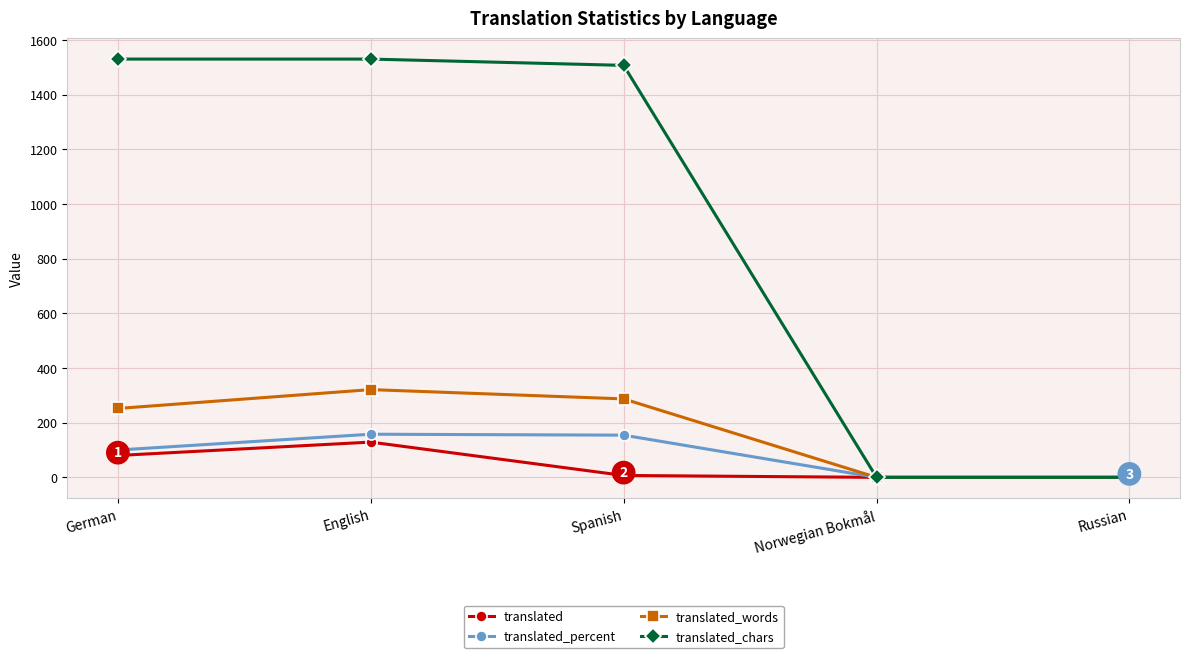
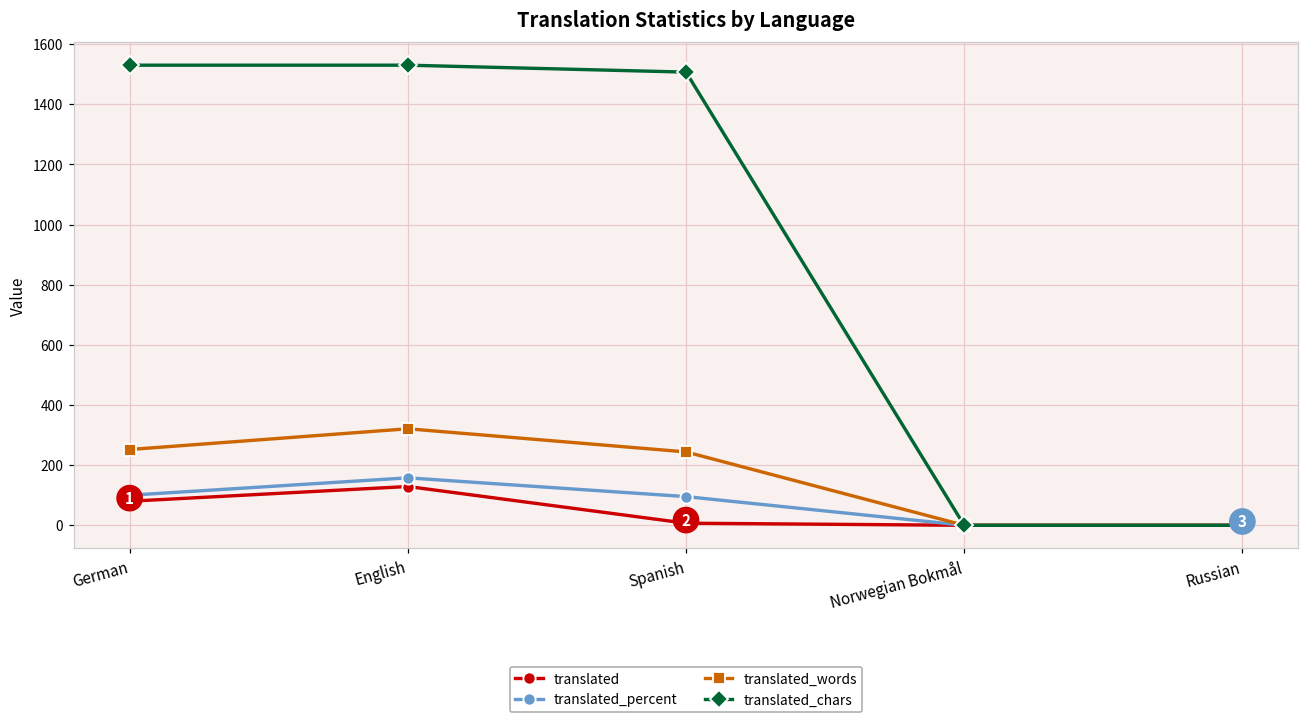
translated_percent, Spanish: 150 -> 100
translated_words, Spanish: 290 -> 240
